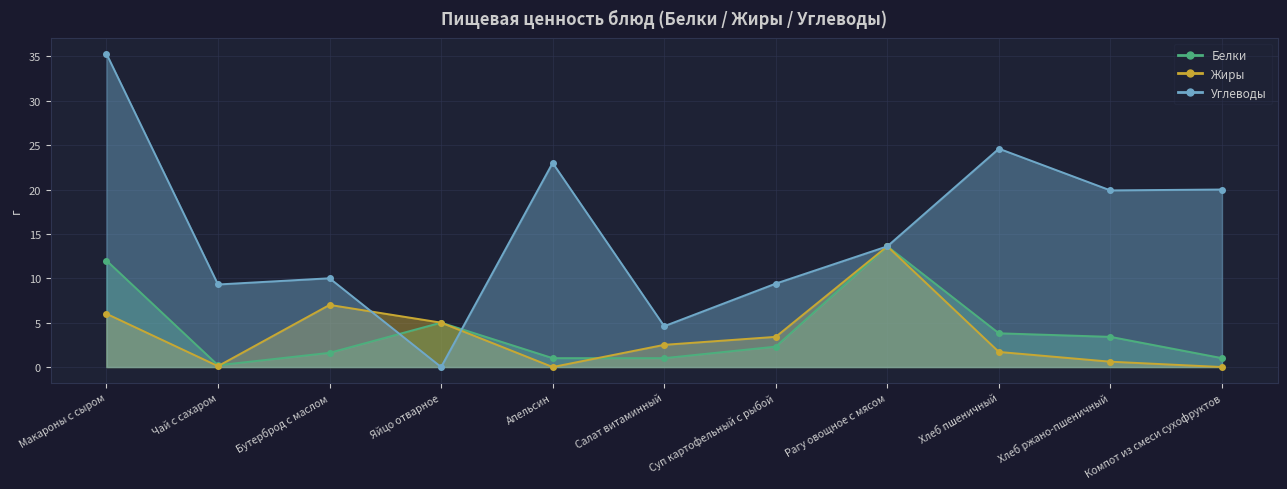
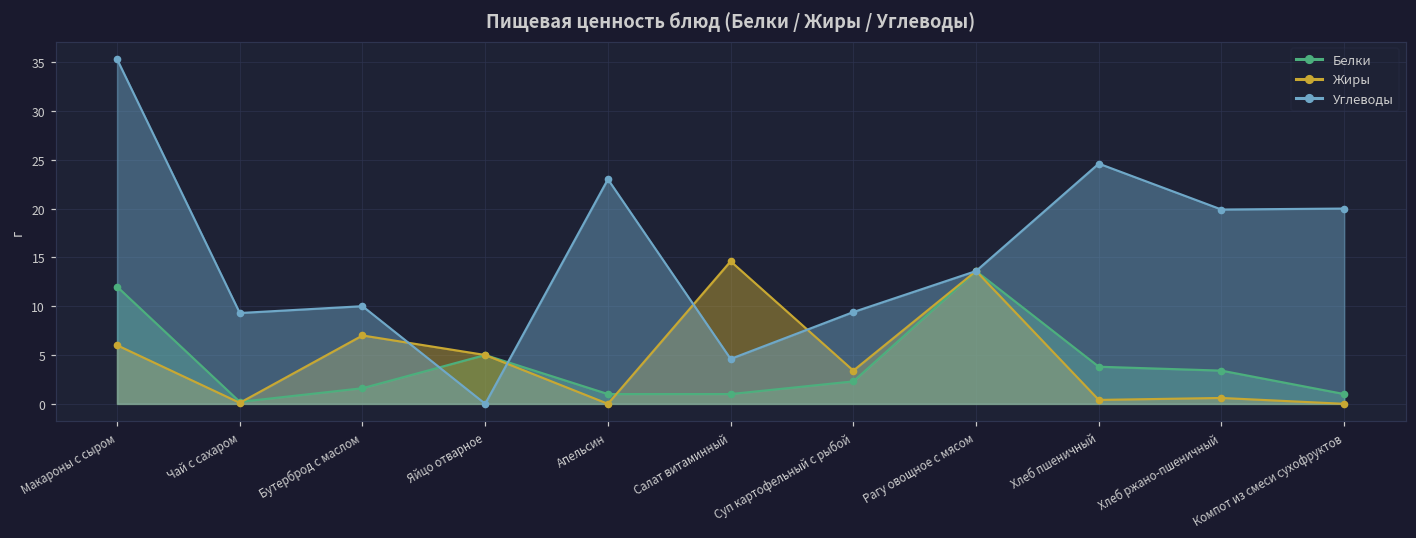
Жиры, Салат витаминный: 3 -> 15
Жиры, Хлеб пшеничный: 2 -> 0
